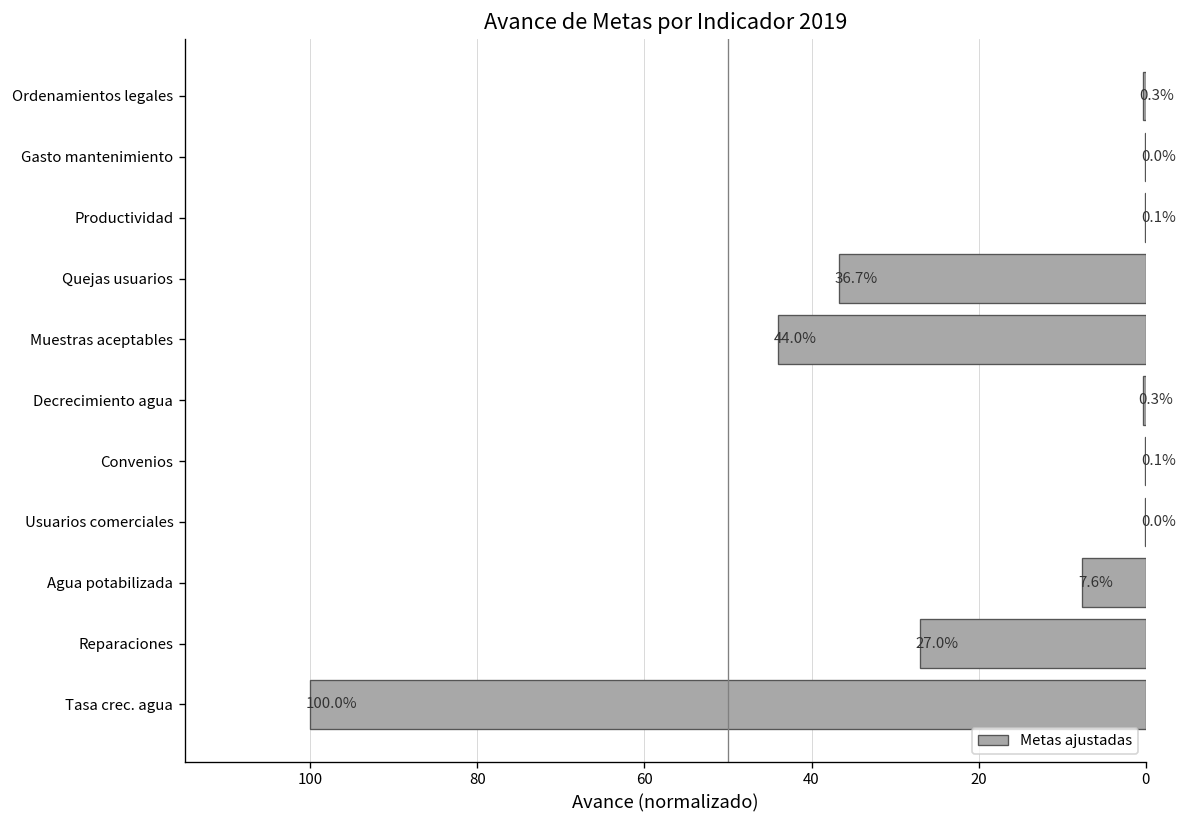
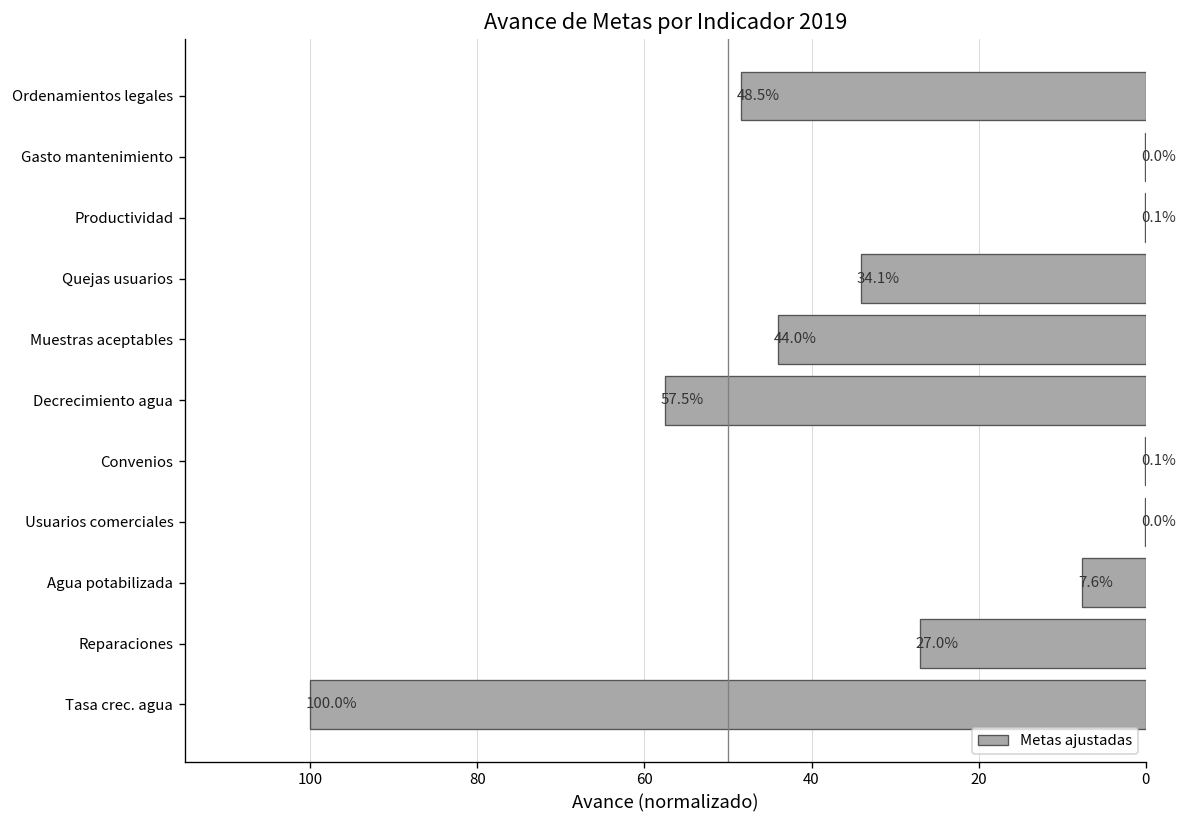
Ordenamientos legales: 0.3% -> 48.5%
Quejas usuarios: 36.7% -> 34.1%
Decrecimiento agua: 0.3% -> 57.5%
